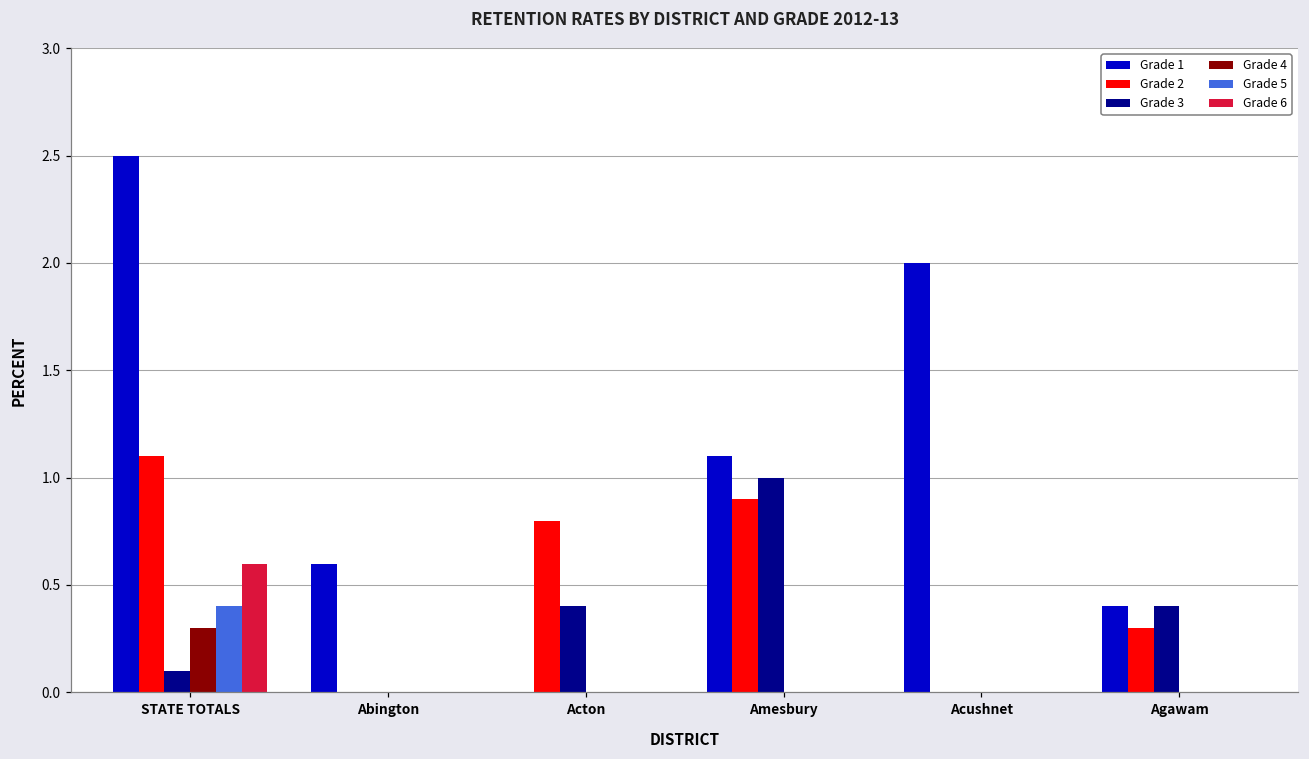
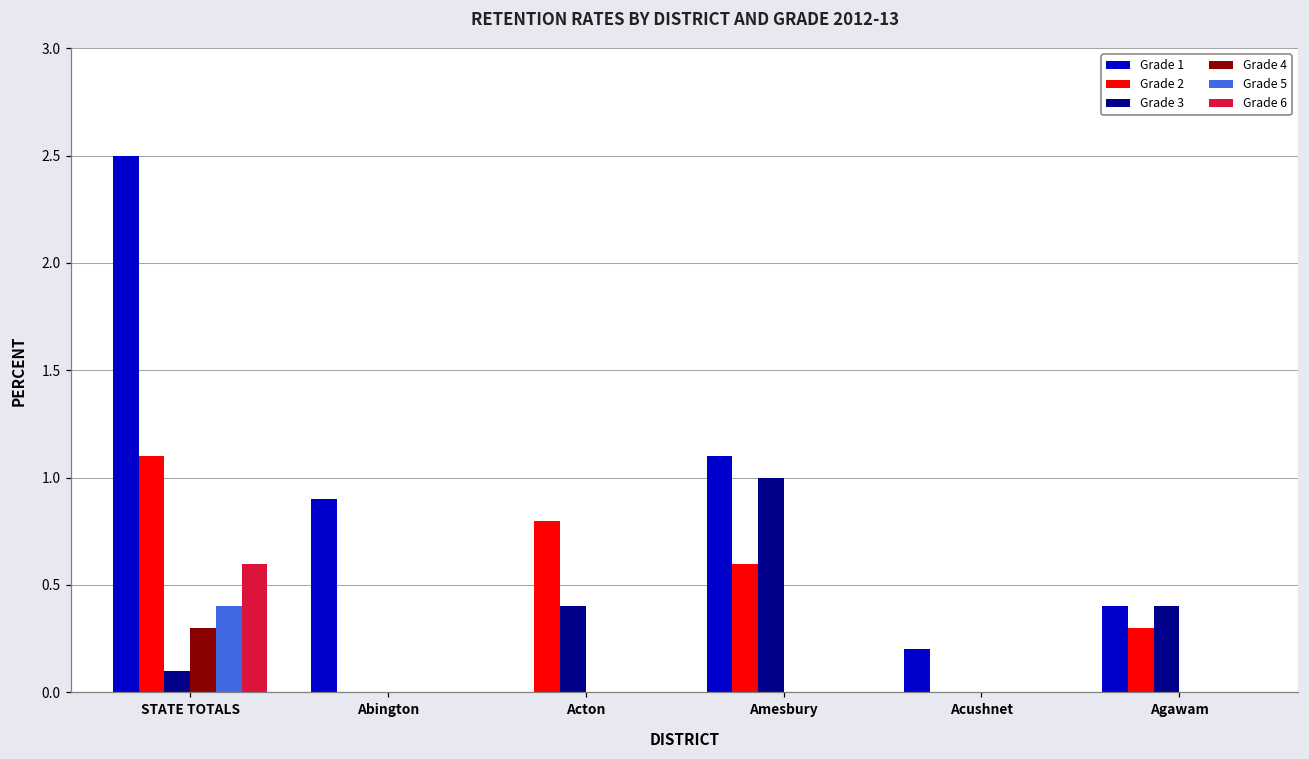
Grade 1, Abington: 0.6 -> 0.9
Grade 2, Amesbury: 0.9 -> 0.6
Grade 1, Acushnet: 2.0 -> 0.2
